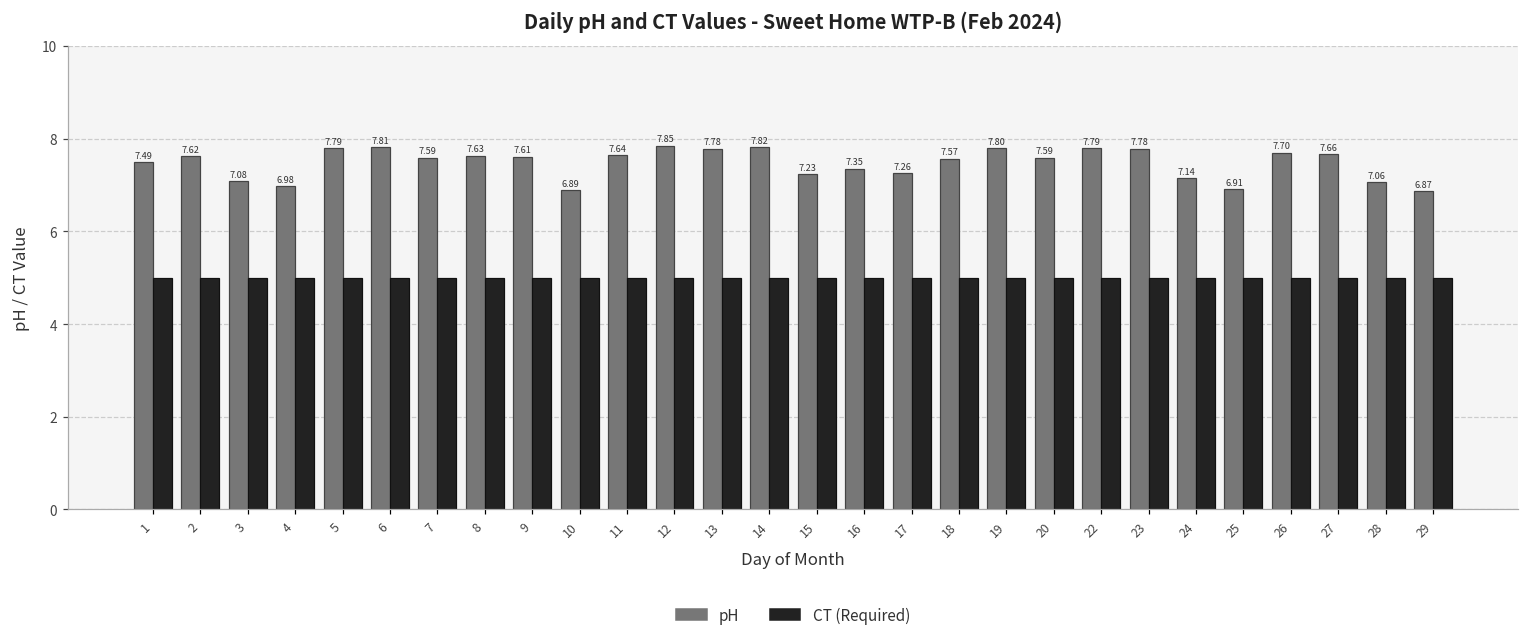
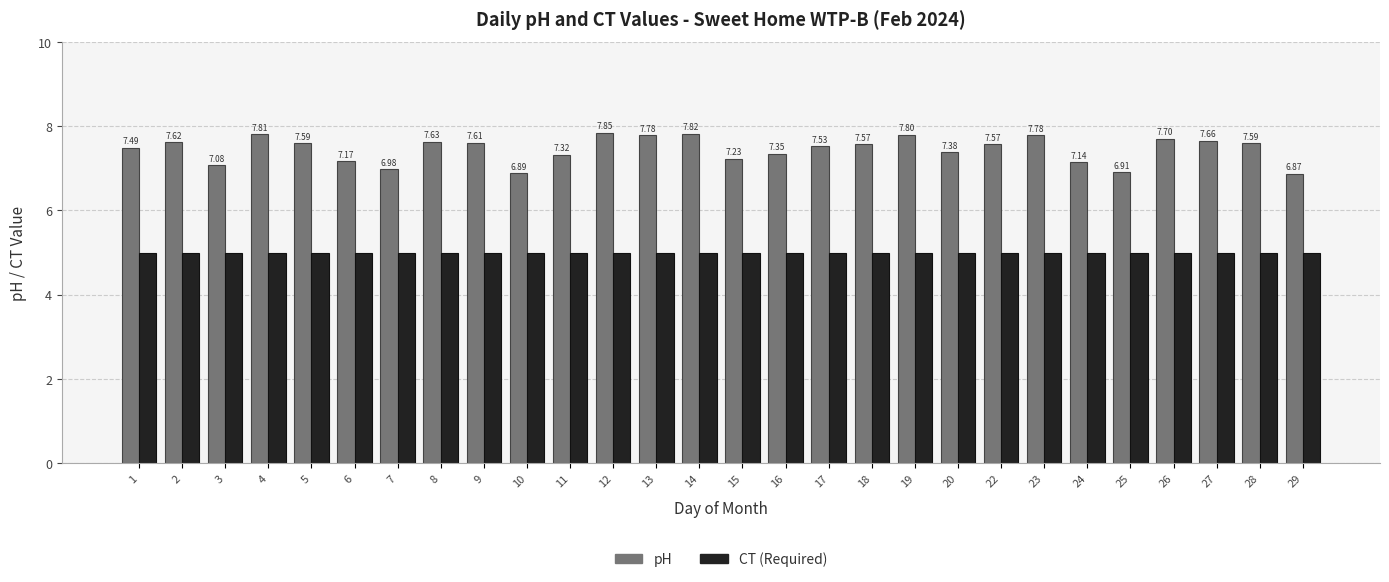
pH, 4: 6.98 -> 7.81
pH, 5: 7.79 -> 7.59
pH, 6: 7.81 -> 7.17
pH, 7: 7.59 -> 6.98
pH, 11: 7.64 -> 7.32
pH, 17: 7.26 -> 7.53
pH, 20: 7.59 -> 7.38
pH, 22: 7.79 -> 7.57
pH, 28: 7.06 -> 7.59
